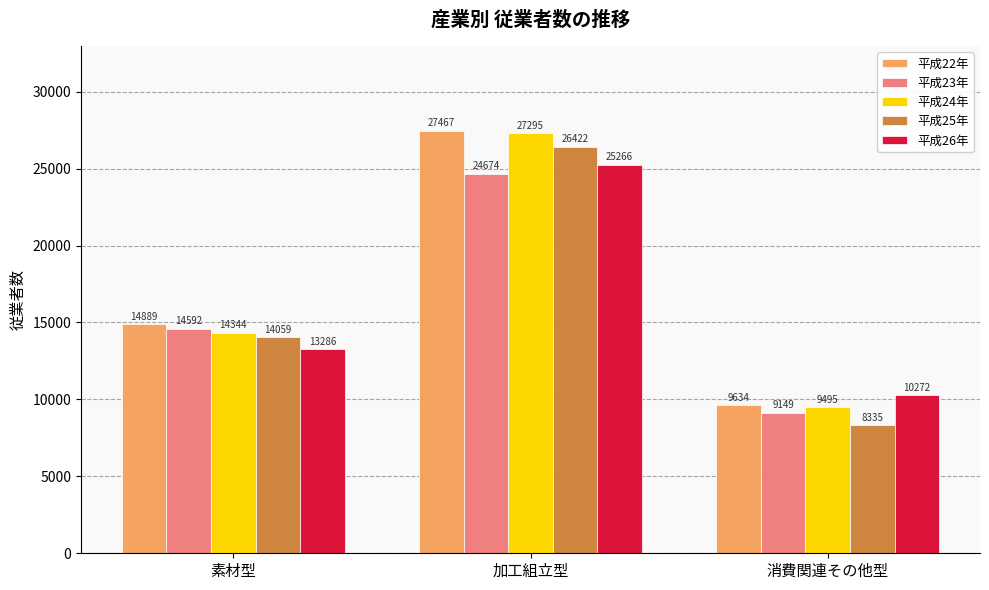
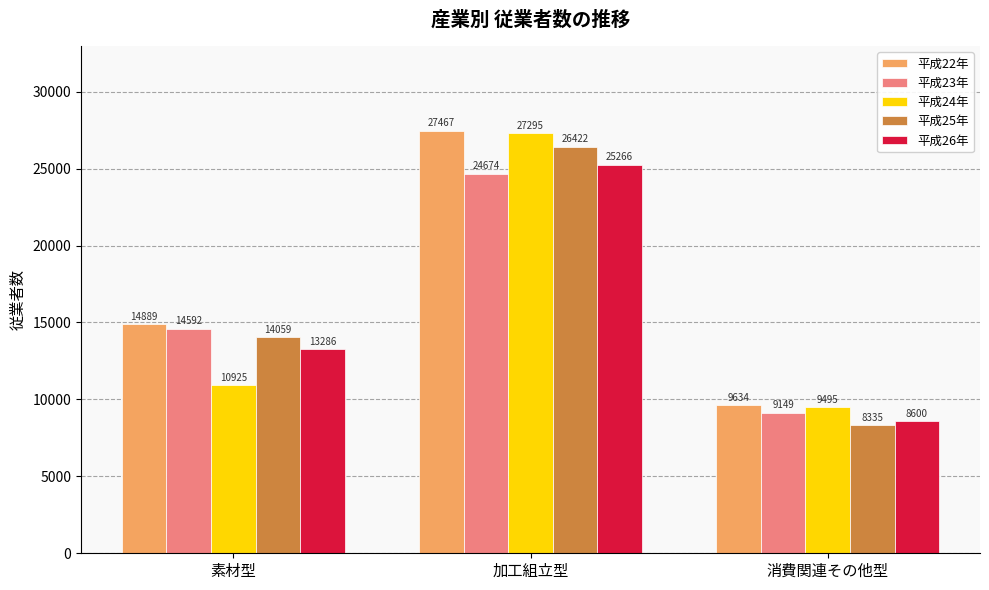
平成24年, 素材型: 14344 -> 10925
平成26年, 消費関連その他型: 10272 -> 8600
